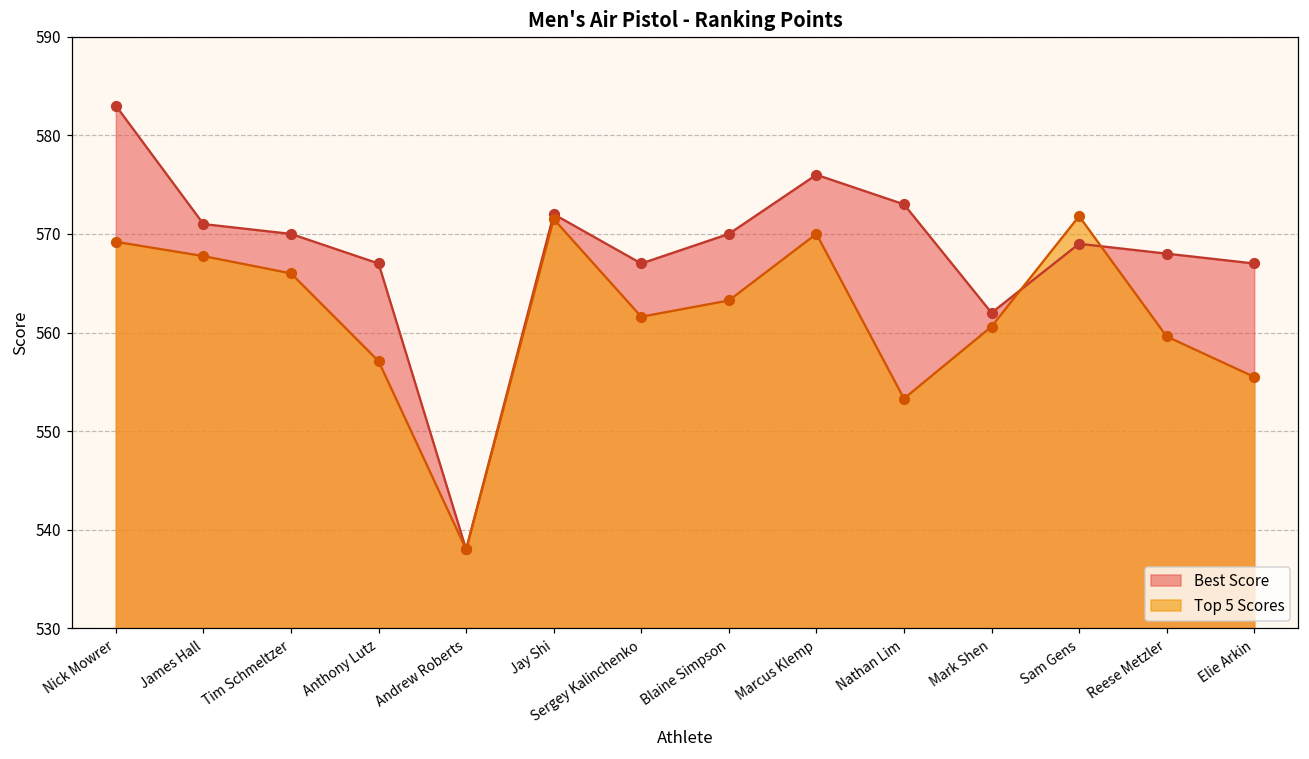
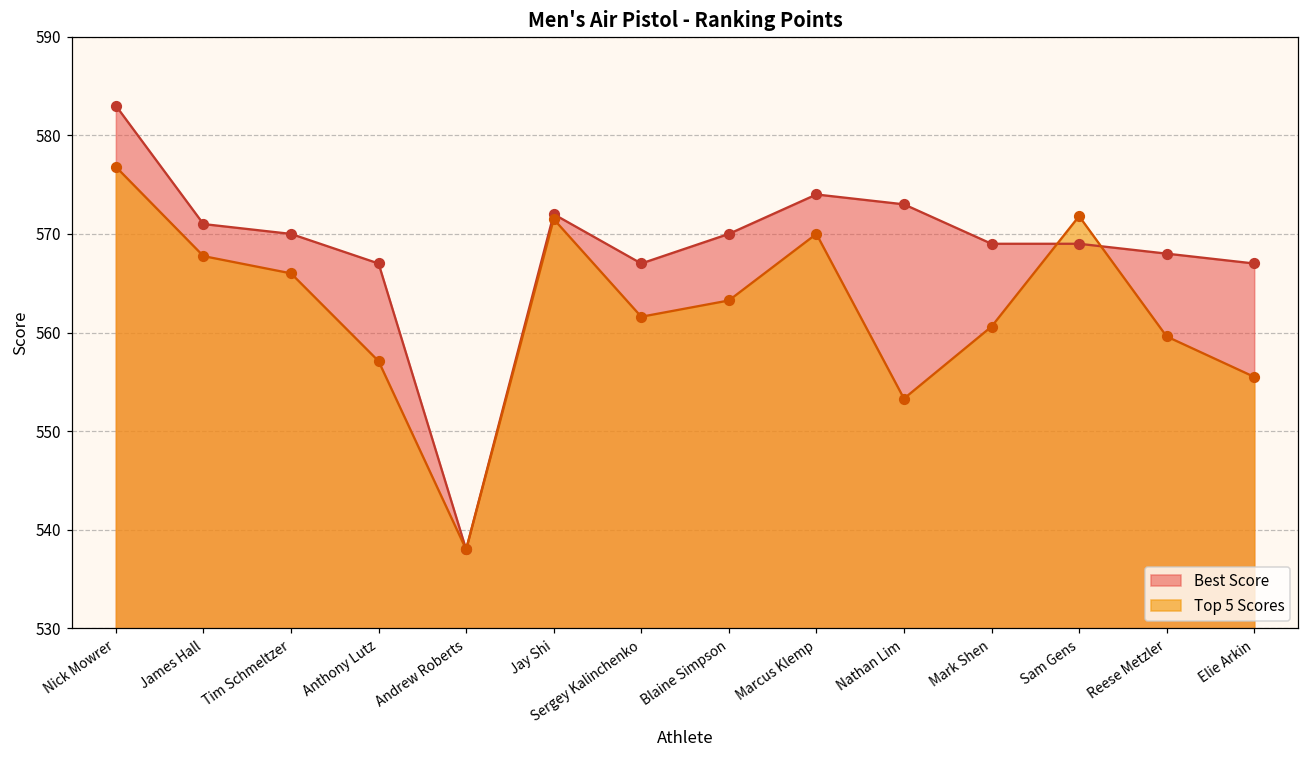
Top 5 Scores, Nick Mowrer: 569 -> 577
Best Score, Marcus Klemp: 576 -> 574
Best Score, Mark Shen: 562 -> 569
